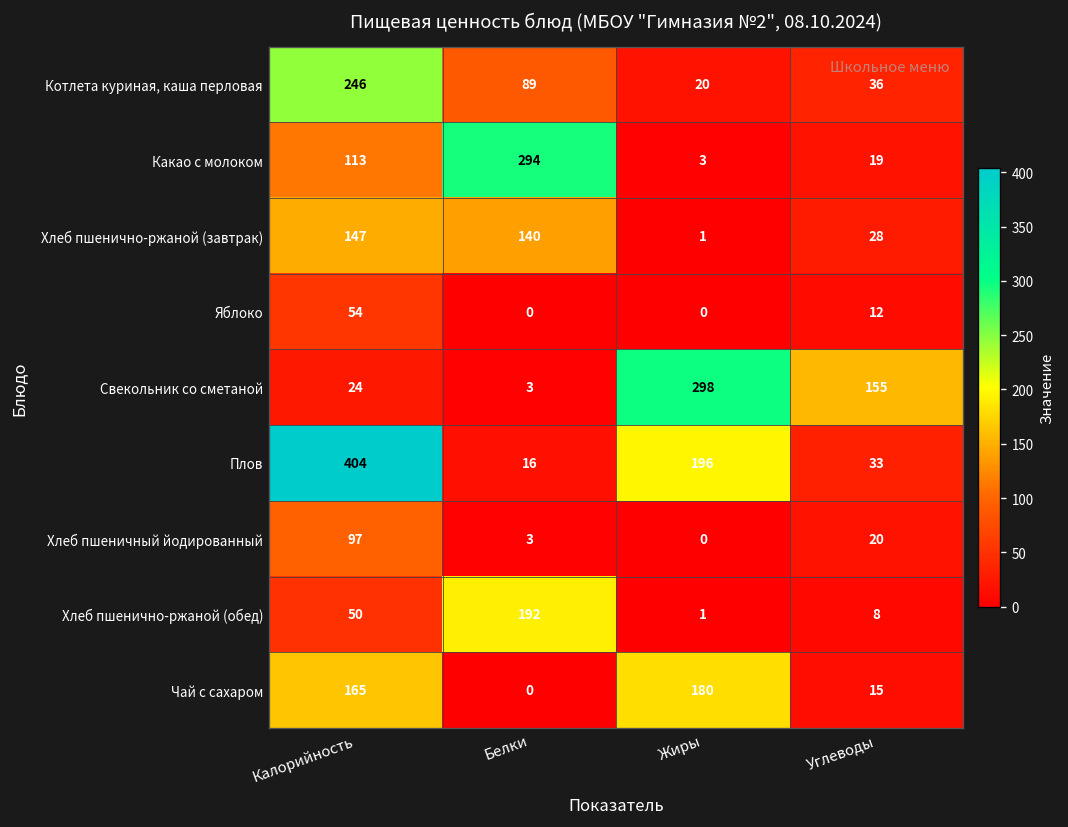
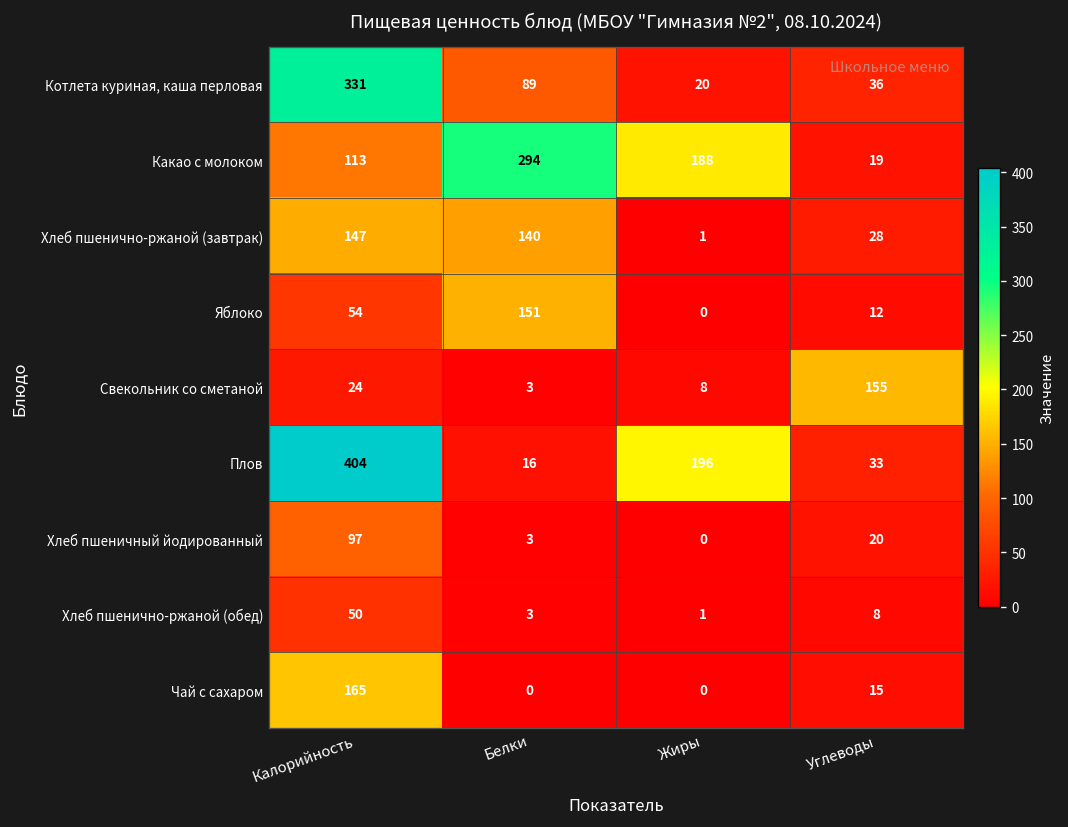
Котлета куриная, каша перловая, Калорийность: 246 -> 331
Какао с молоком, Жиры: 3 -> 188
Яблоко, Белки: 0 -> 151
Свекольник со сметаной, Жиры: 298 -> 8
Хлеб пшенично-ржаной (обед), Белки: 192 -> 3
Чай с сахаром, Жиры: 180 -> 0
